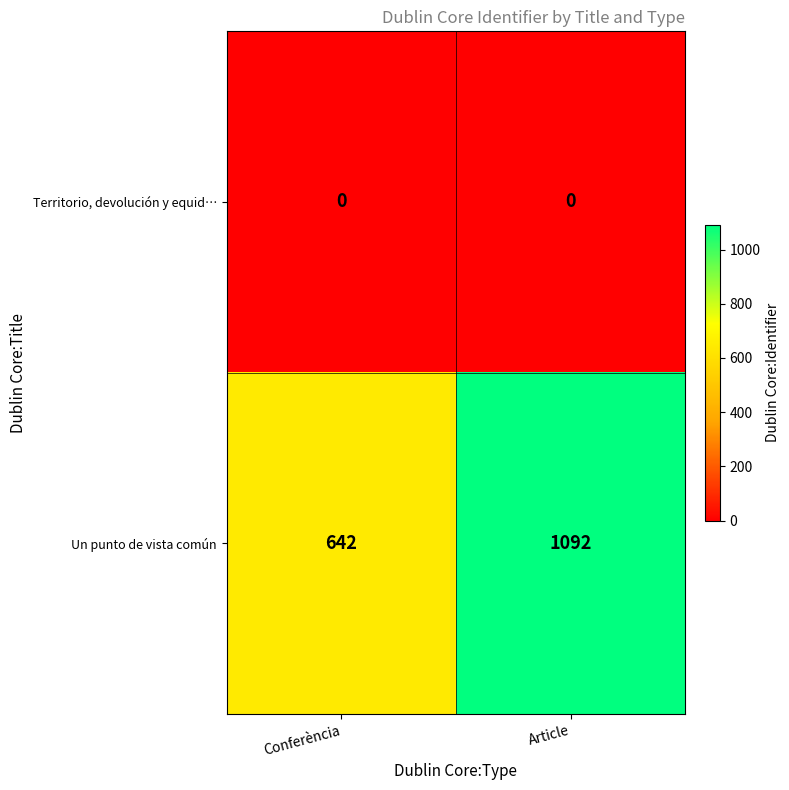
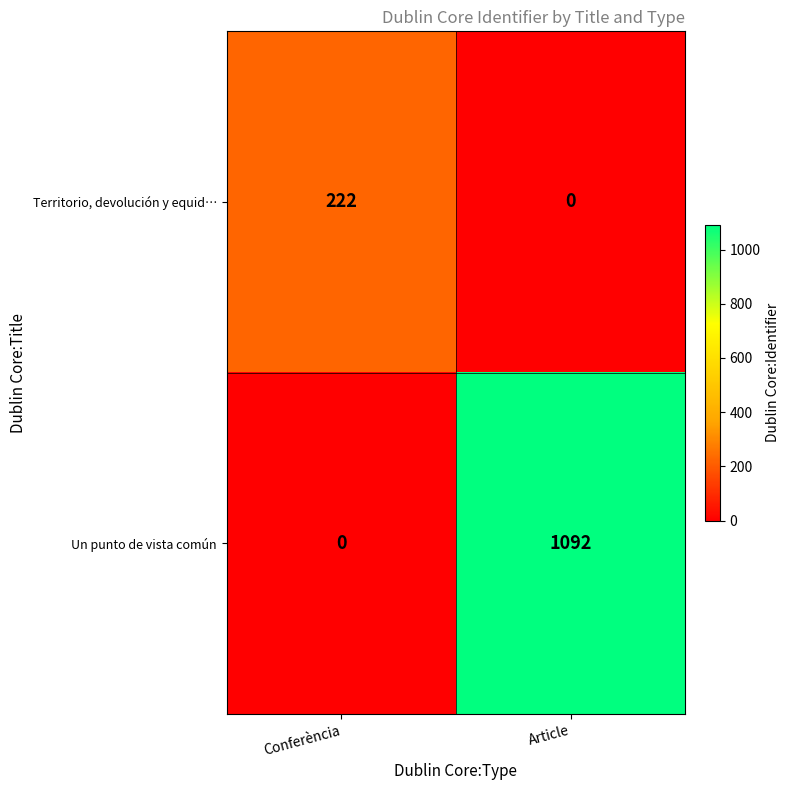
Territorio, devolución y equid…, Conferència: 0 -> 222
Un punto de vista común, Conferència: 642 -> 0
